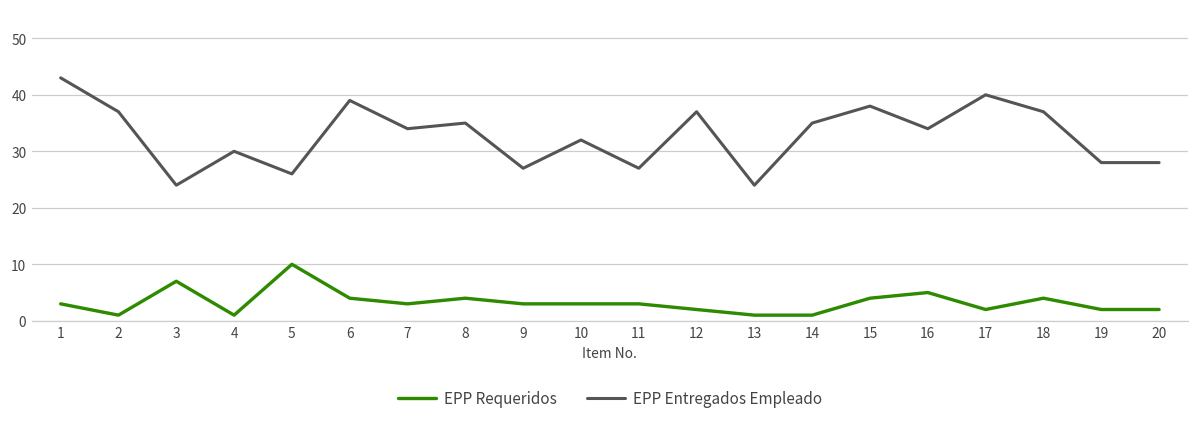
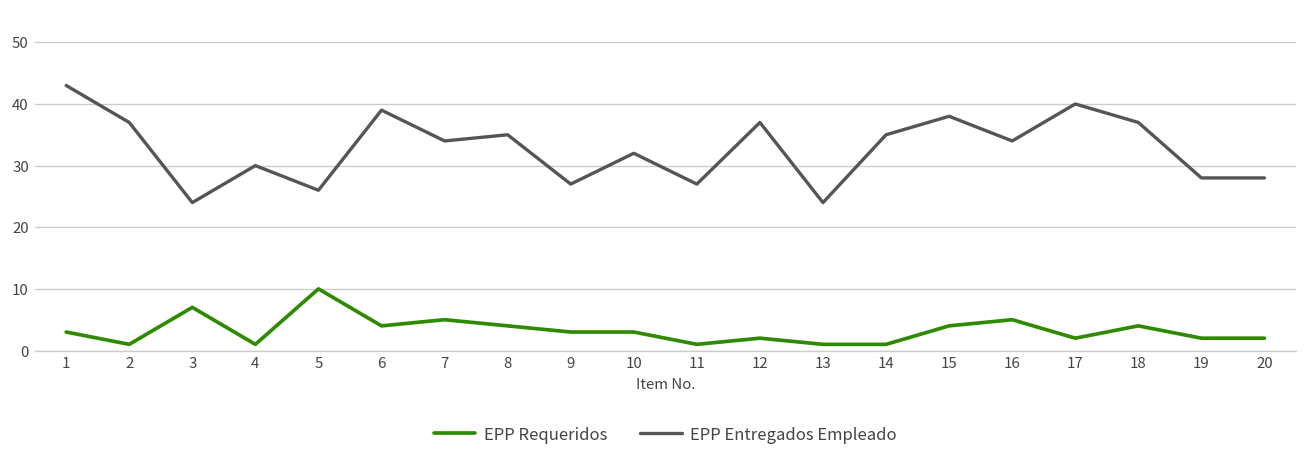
EPP Requeridos, 7: 3 -> 5
EPP Requeridos, 11: 3 -> 1
